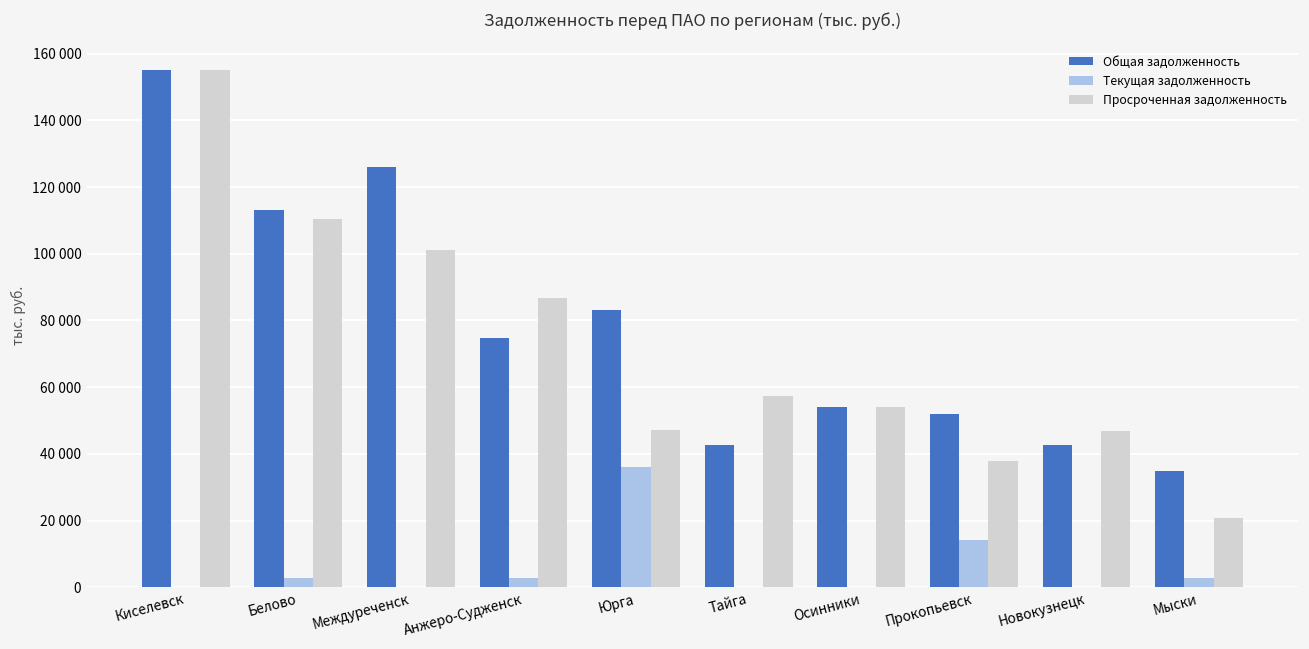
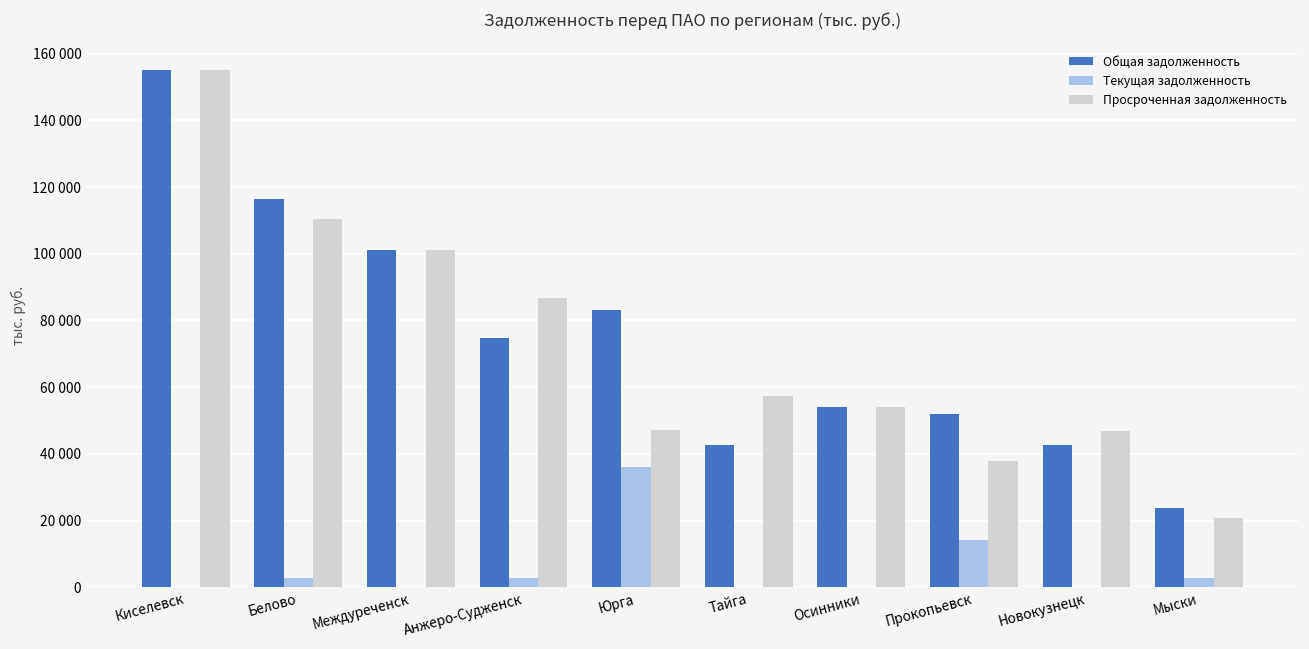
Общая задолженность, Белово: 113000 -> 116000
Общая задолженность, Междуреченск: 126000 -> 101000
Общая задолженность, Мыски: 35000 -> 24000
